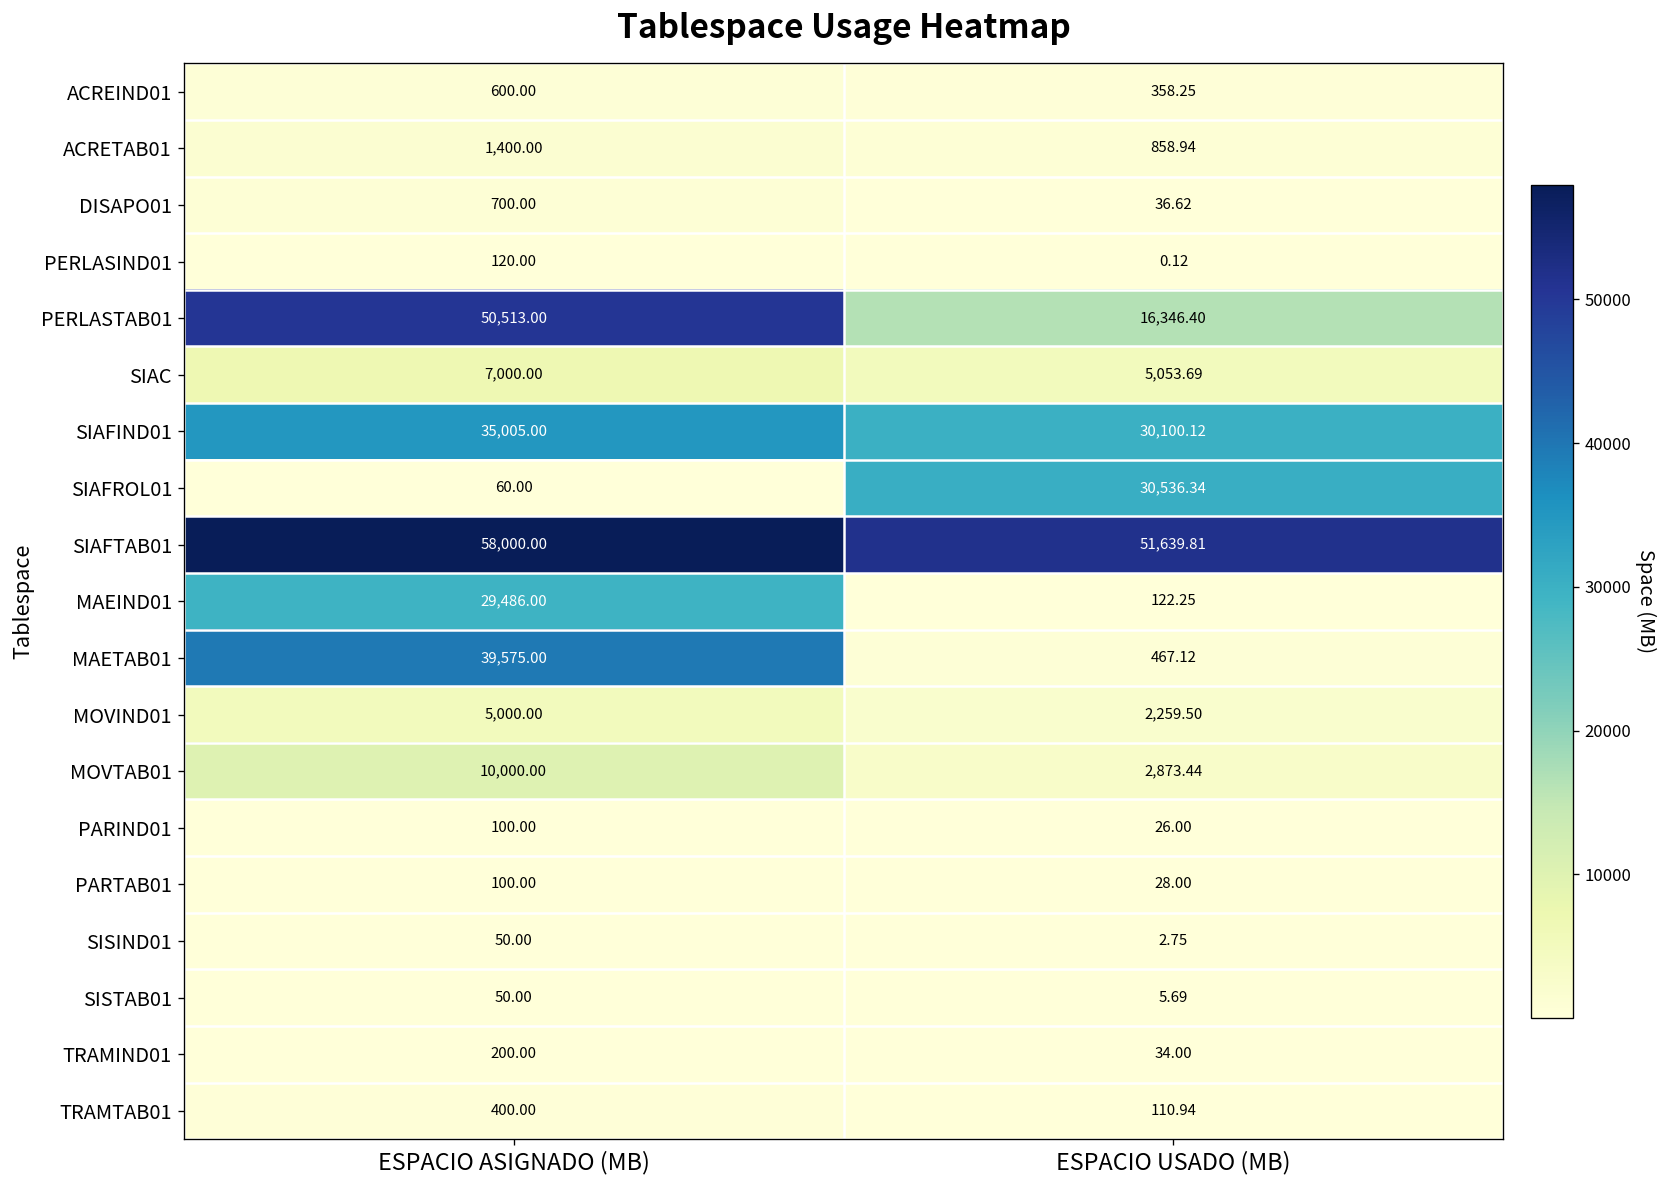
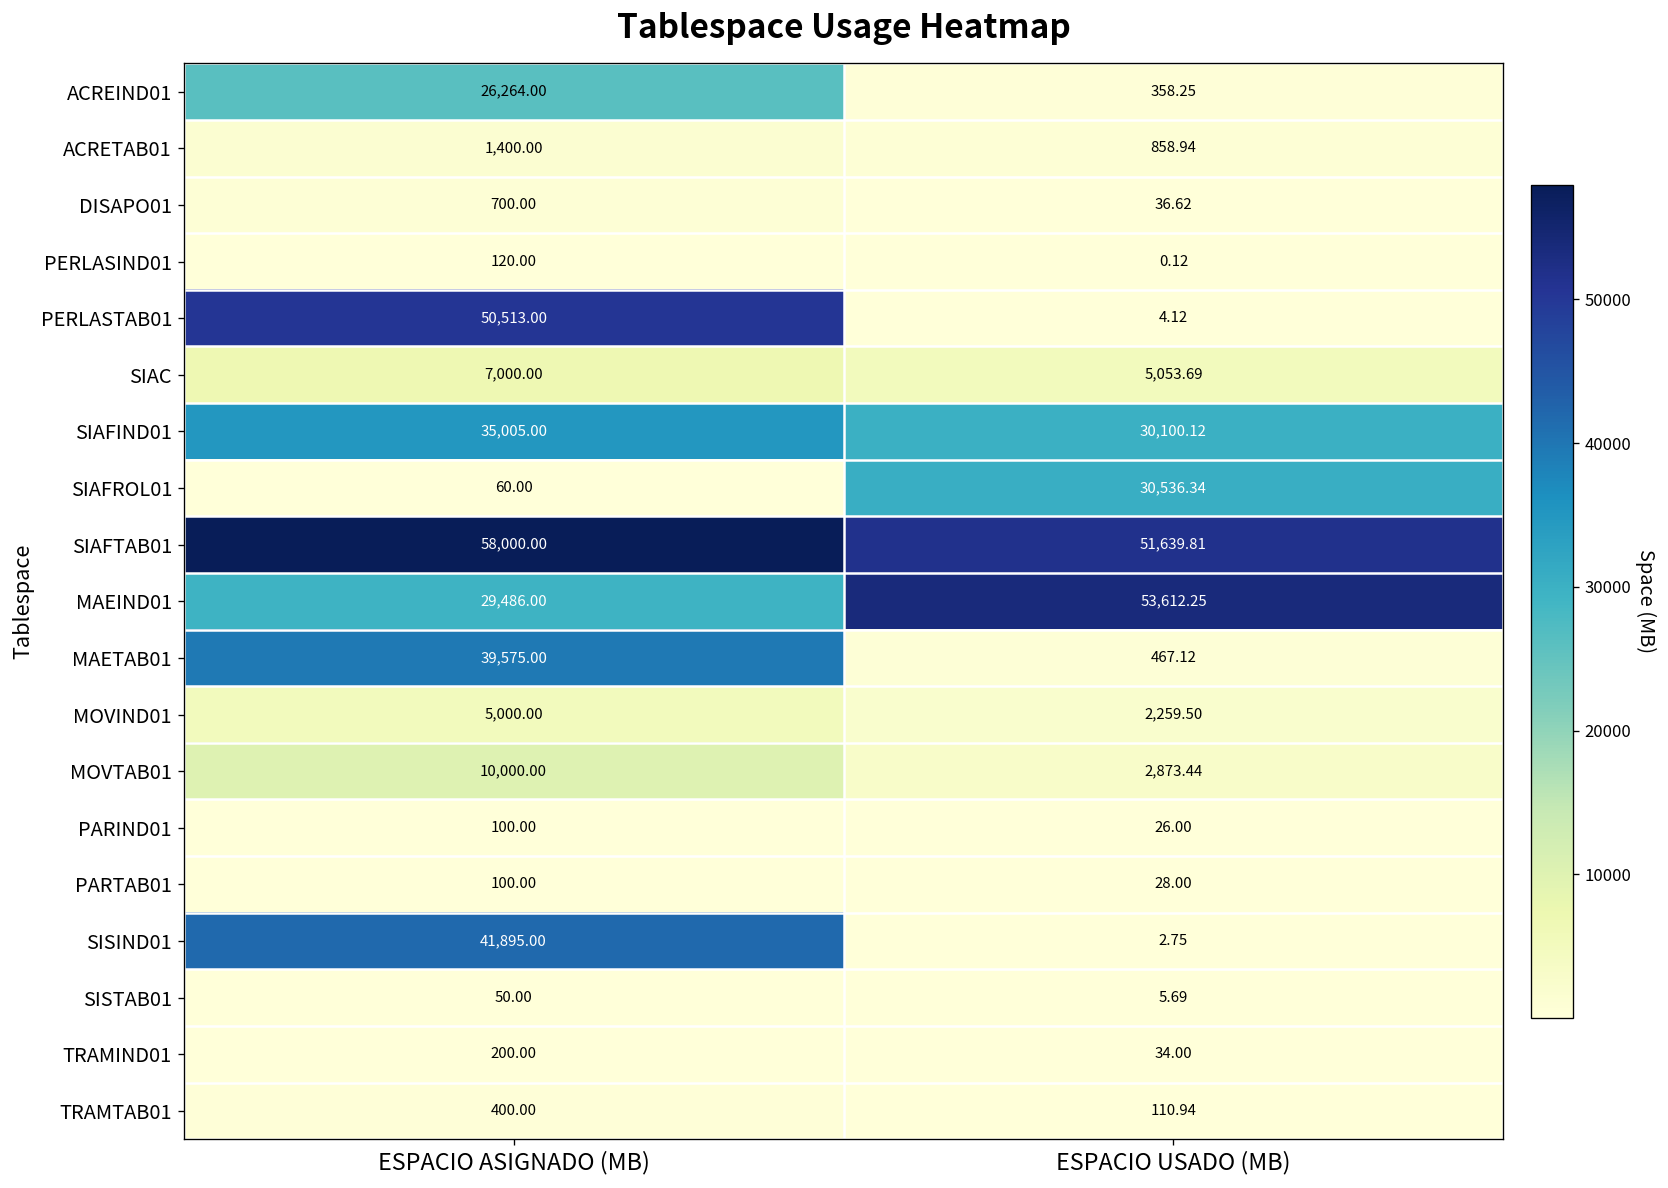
ACREIND01, ESPACIO ASIGNADO (MB): 600.00 -> 26,264.00
PERLASTAB01, ESPACIO USADO (MB): 16,346.40 -> 4.12
MAEIND01, ESPACIO USADO (MB): 122.25 -> 53,612.25
SISIND01, ESPACIO ASIGNADO (MB): 50.00 -> 41,895.00
